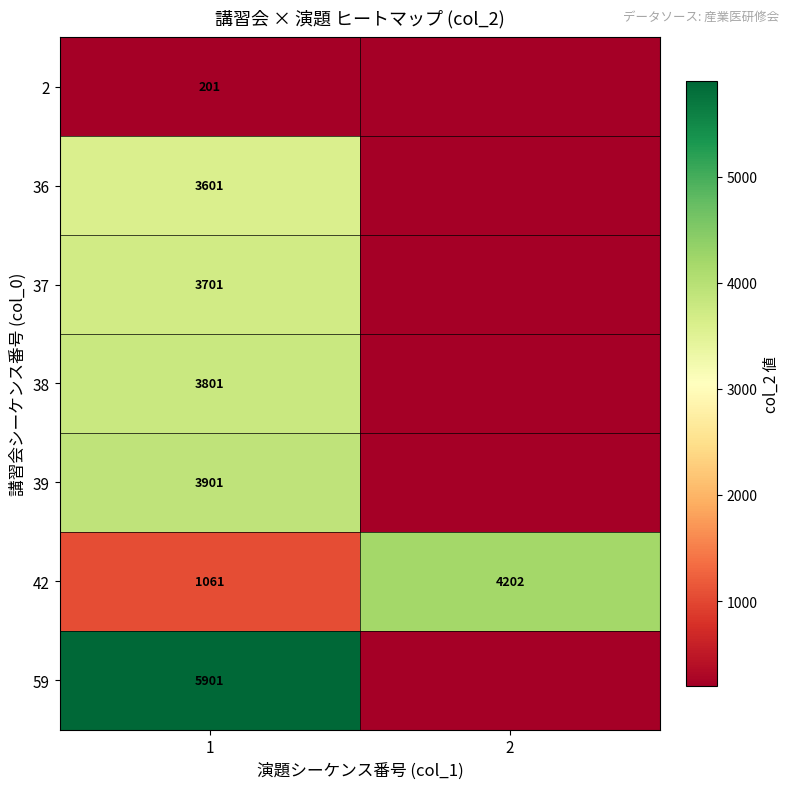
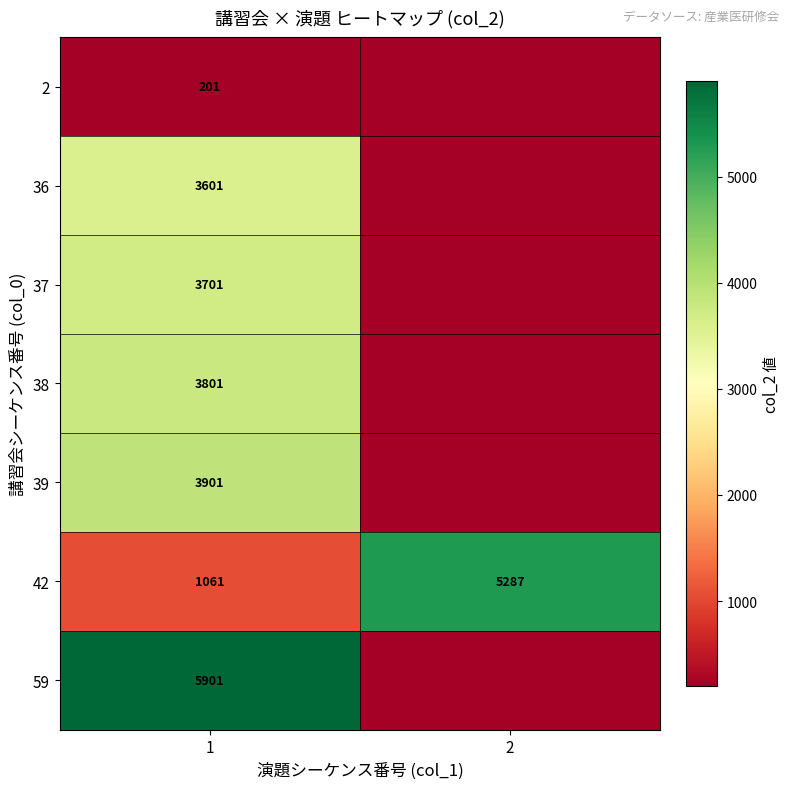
42, 2: 4202 -> 5287
